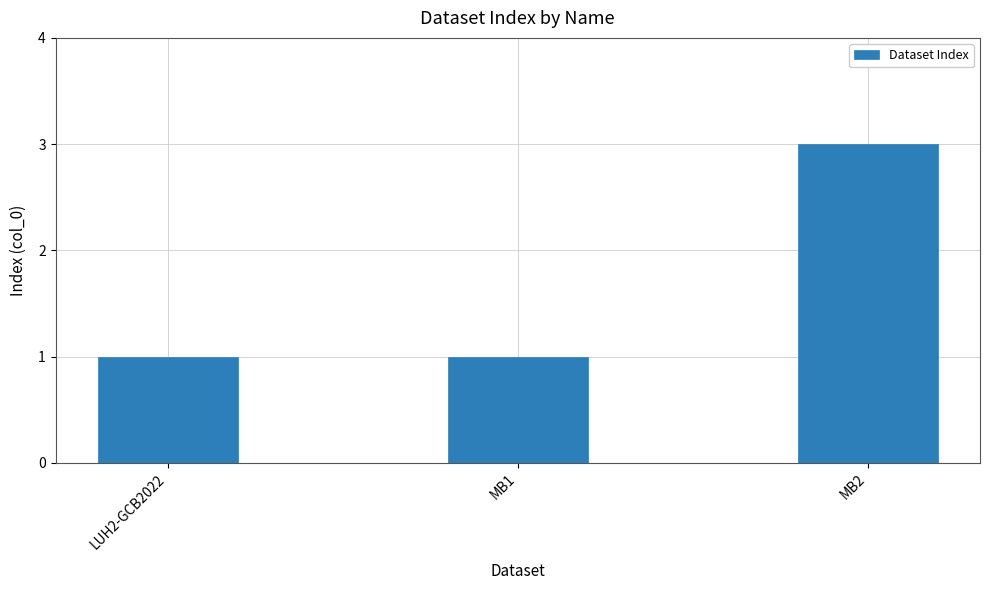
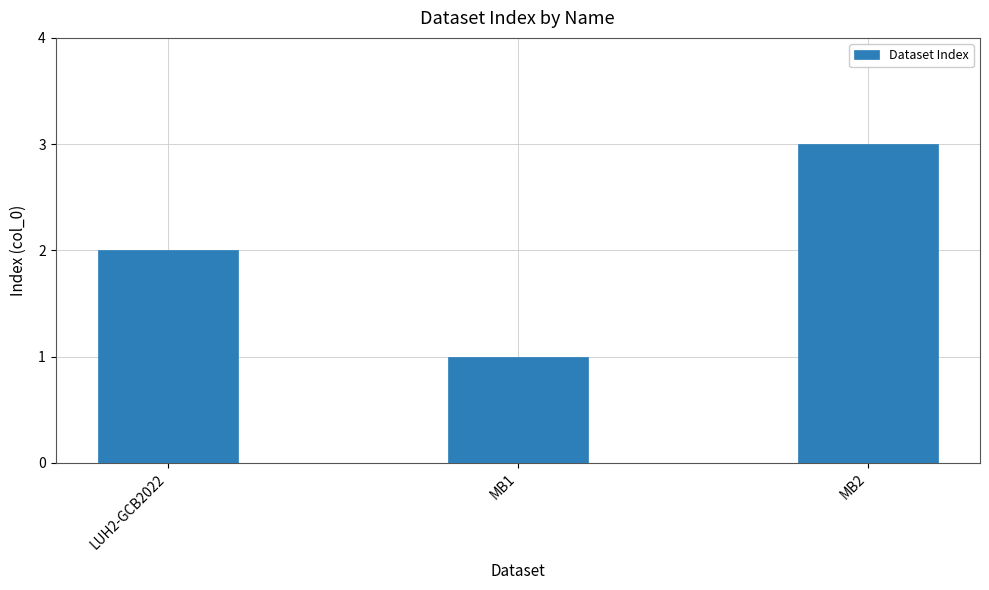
LUH2-GCB2022: 1 -> 2
